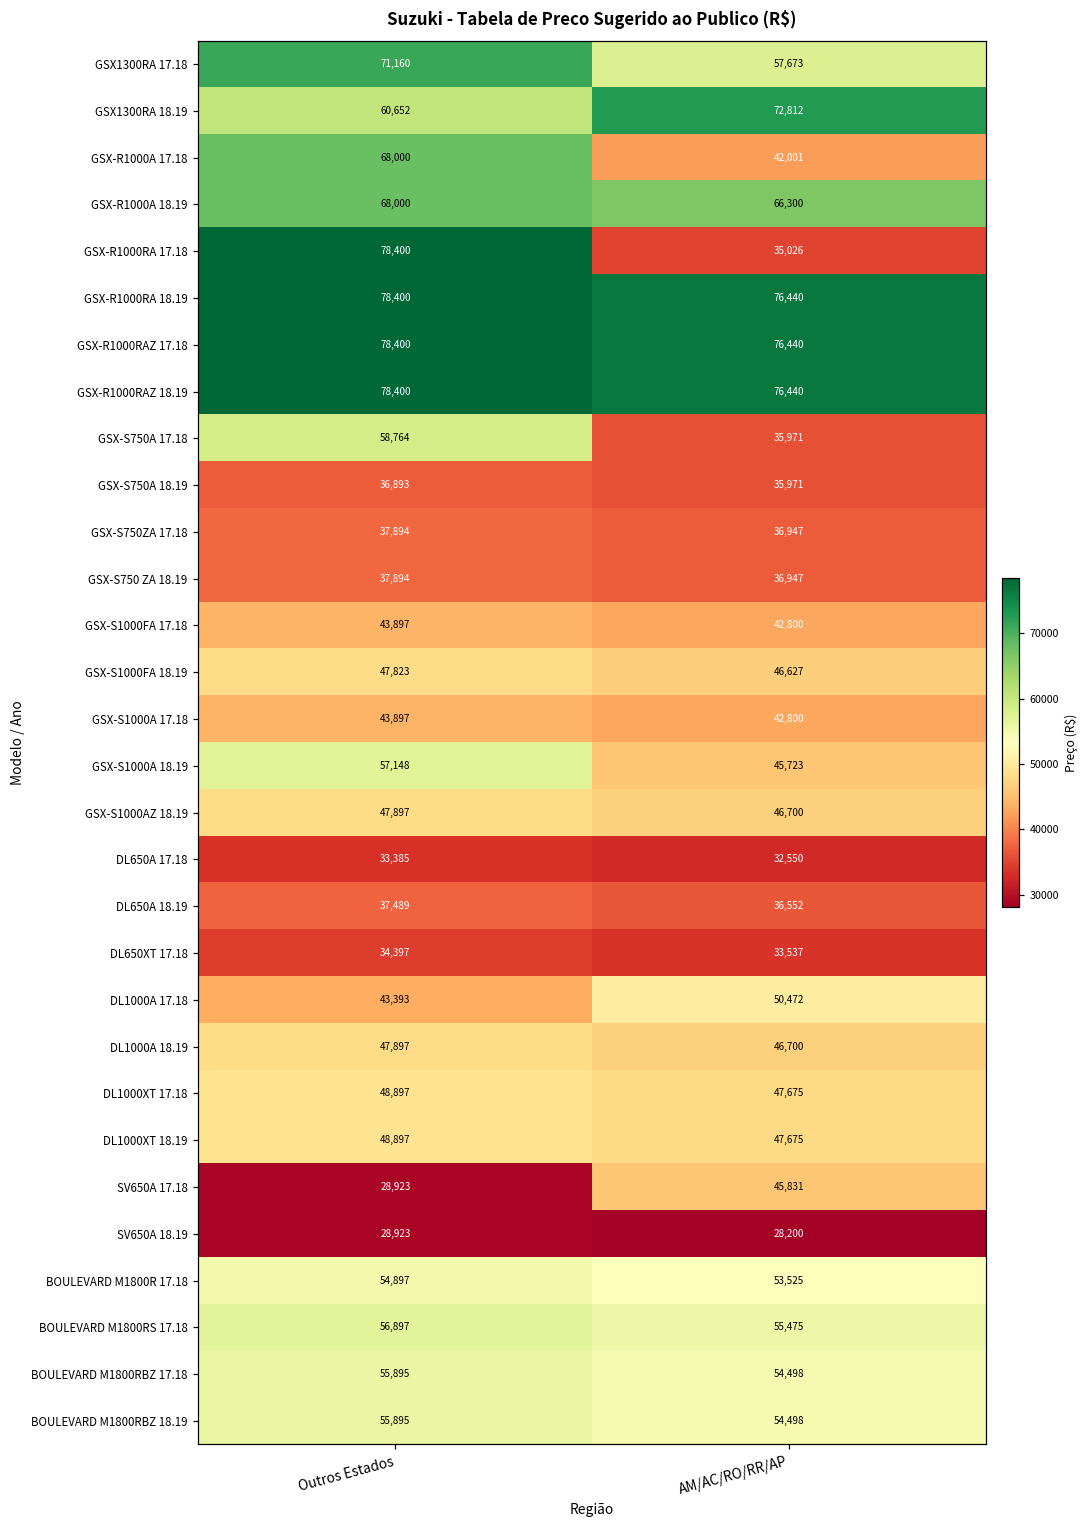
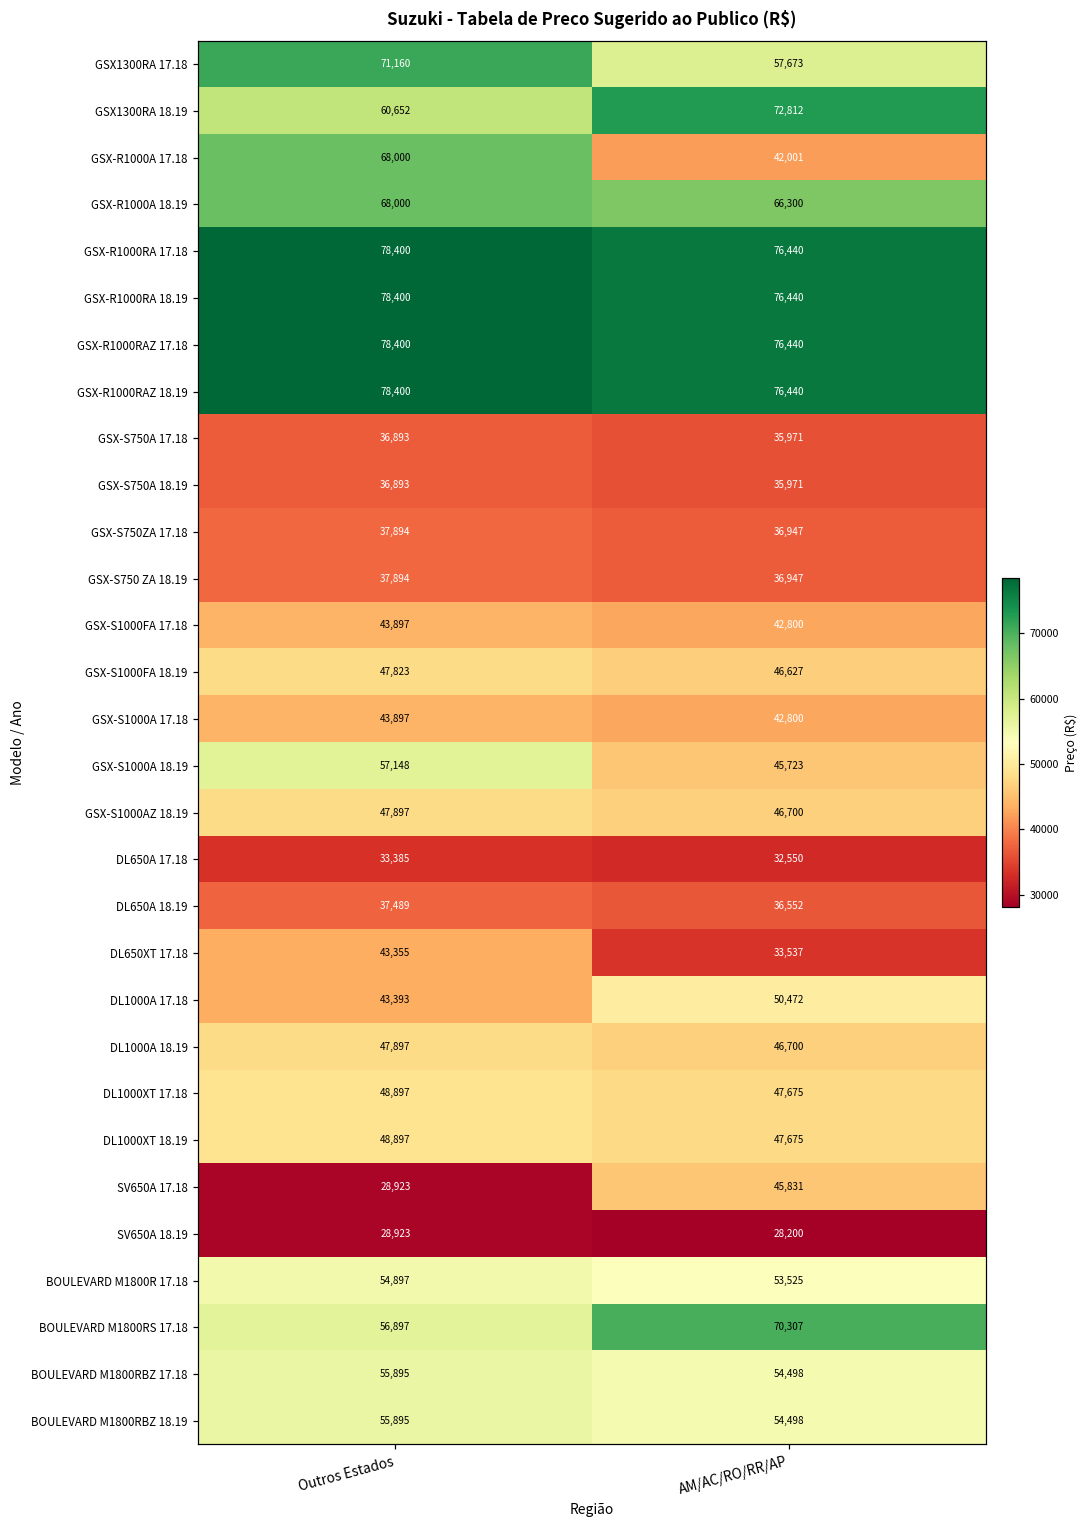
GSX-R1000RA 17.18, AM/AC/RO/RR/AP: 35,026 -> 76,440
GSX-S750A 17.18, Outros Estados: 58,764 -> 36,893
DL650XT 17.18, Outros Estados: 34,397 -> 43,355
BOULEVARD M1800RS 17.18, AM/AC/RO/RR/AP: 55,475 -> 70,307
